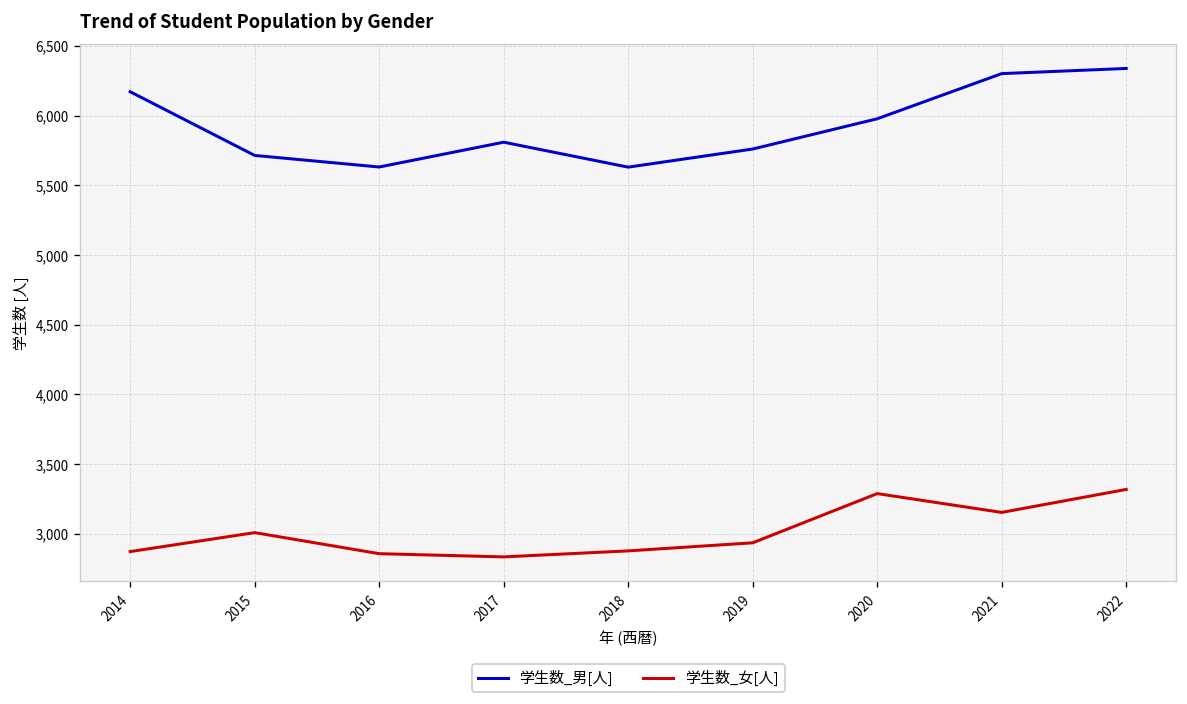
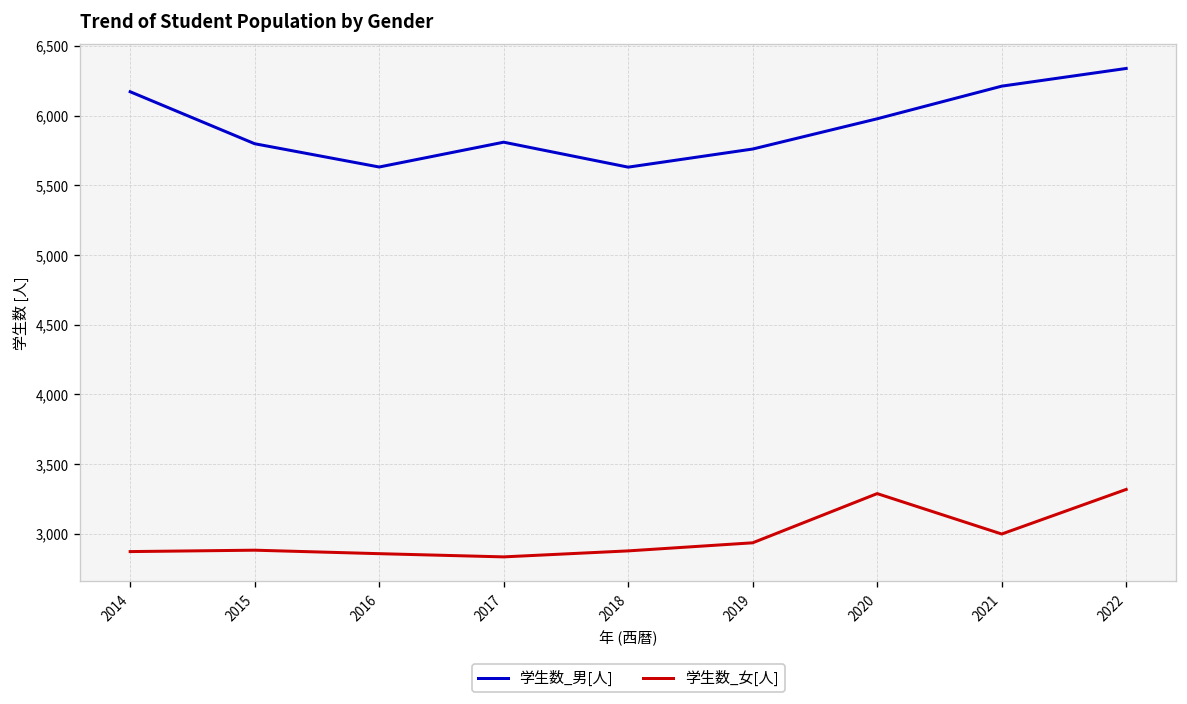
学生数_男[人], 2015: 5,720 -> 5,800
学生数_女[人], 2015: 3,010 -> 2,880
学生数_男[人], 2021: 6,300 -> 6,210
学生数_女[人], 2021: 3,150 -> 3,000
